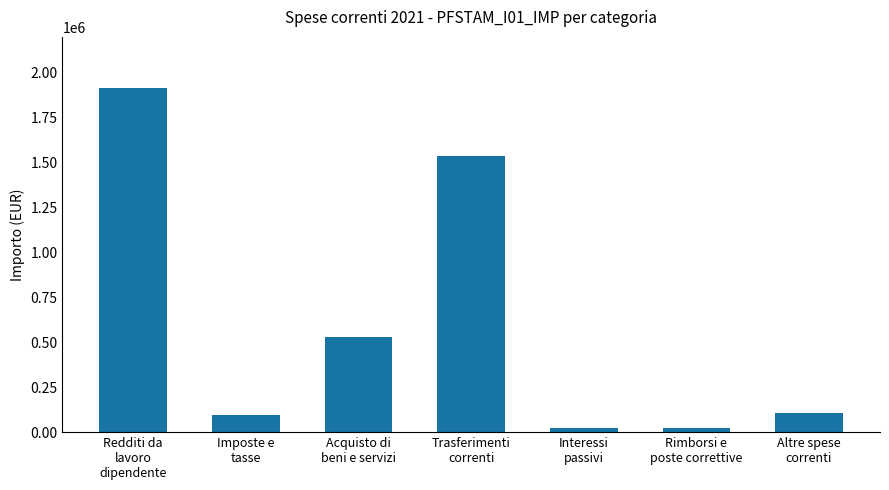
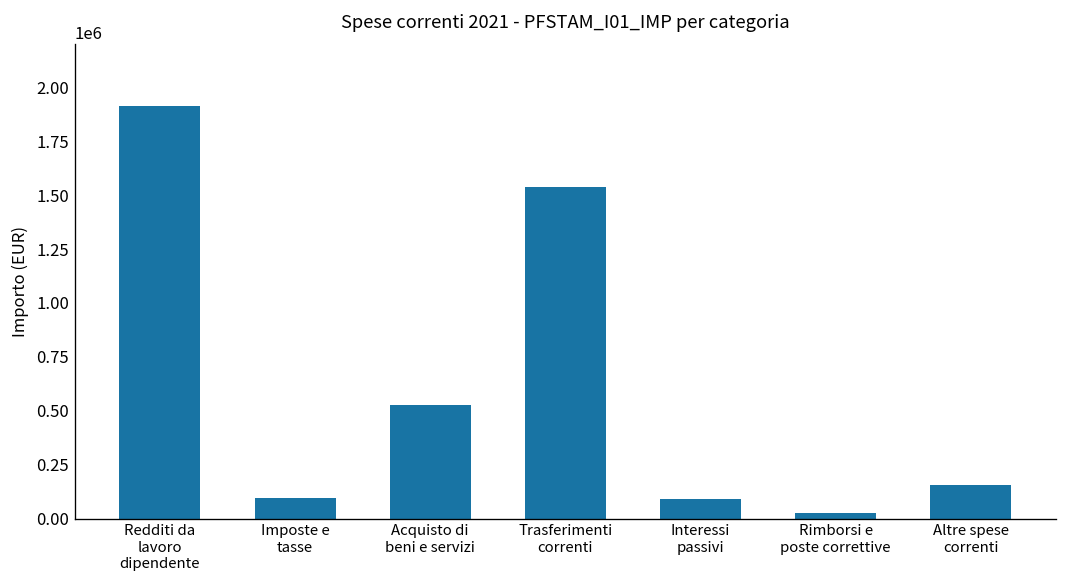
Interessi passivi: 20000 -> 90000
Altre spese correnti: 100000 -> 150000
